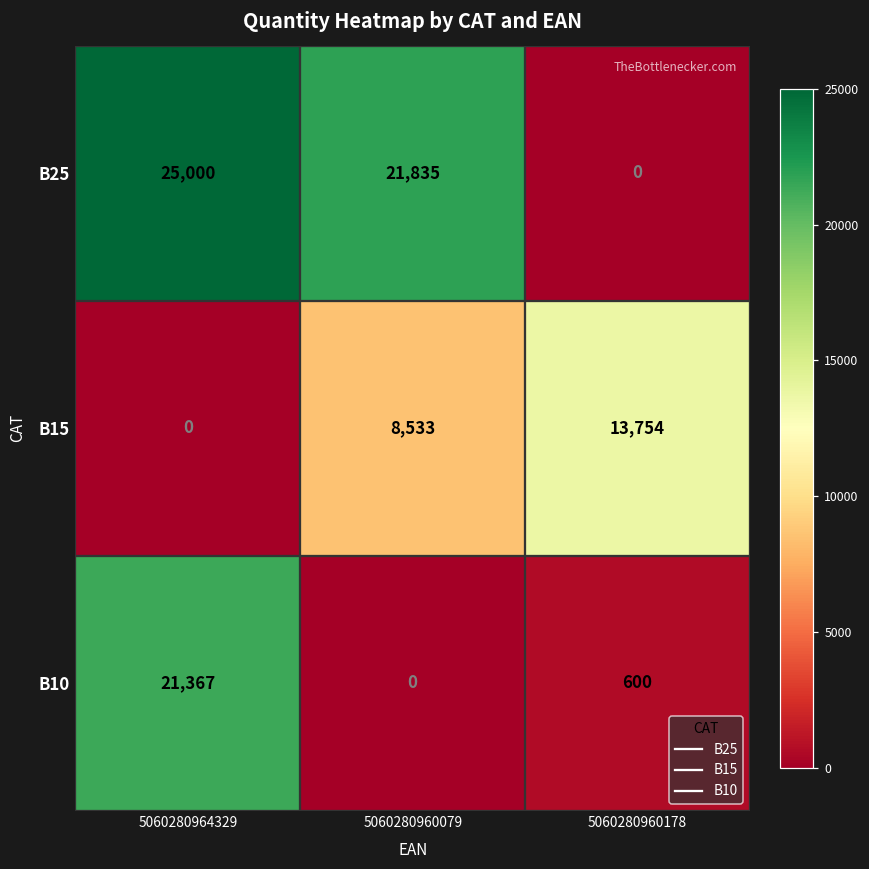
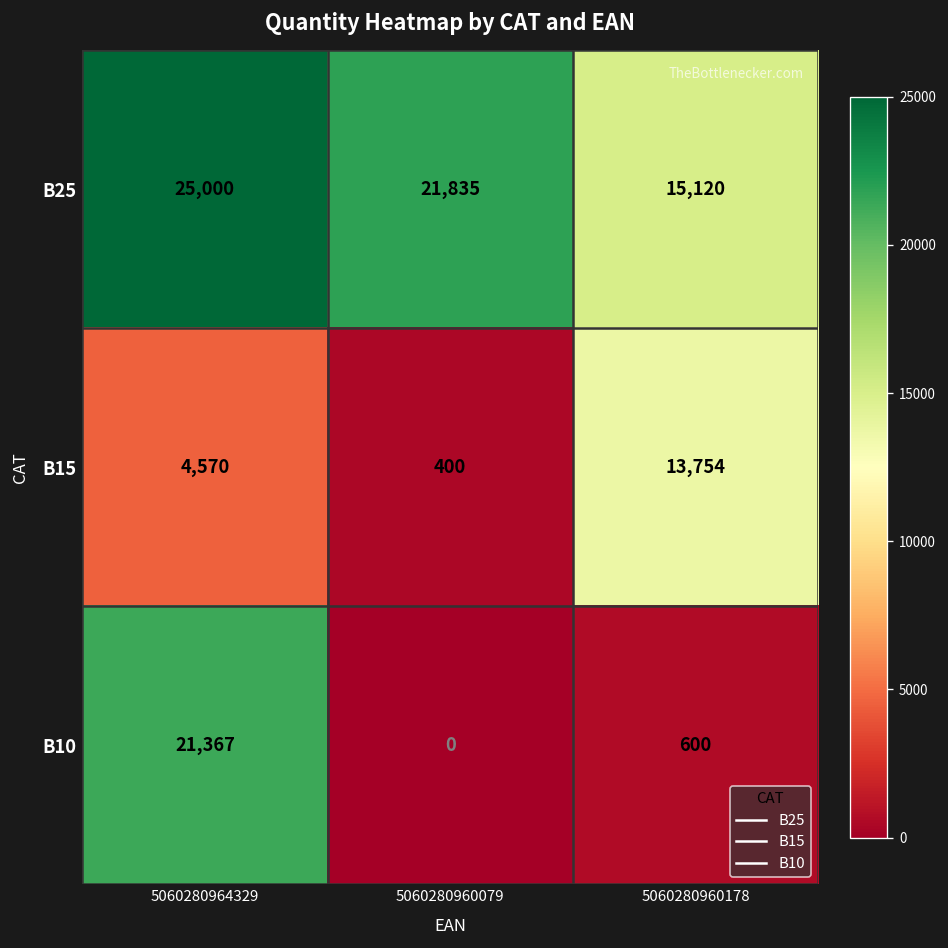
B25, 5060280960178: 0 -> 15,120
B15, 5060280964329: 0 -> 4,570
B15, 5060280960079: 8,533 -> 400
